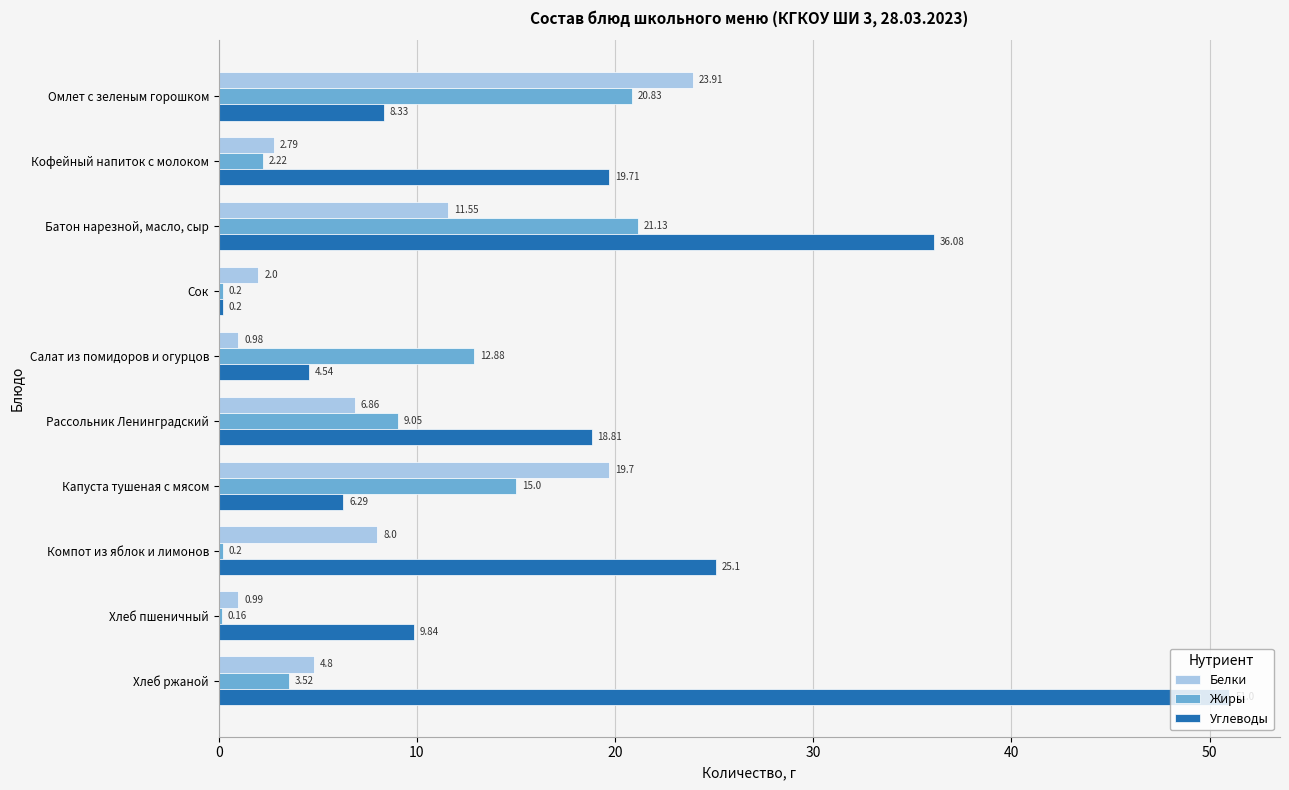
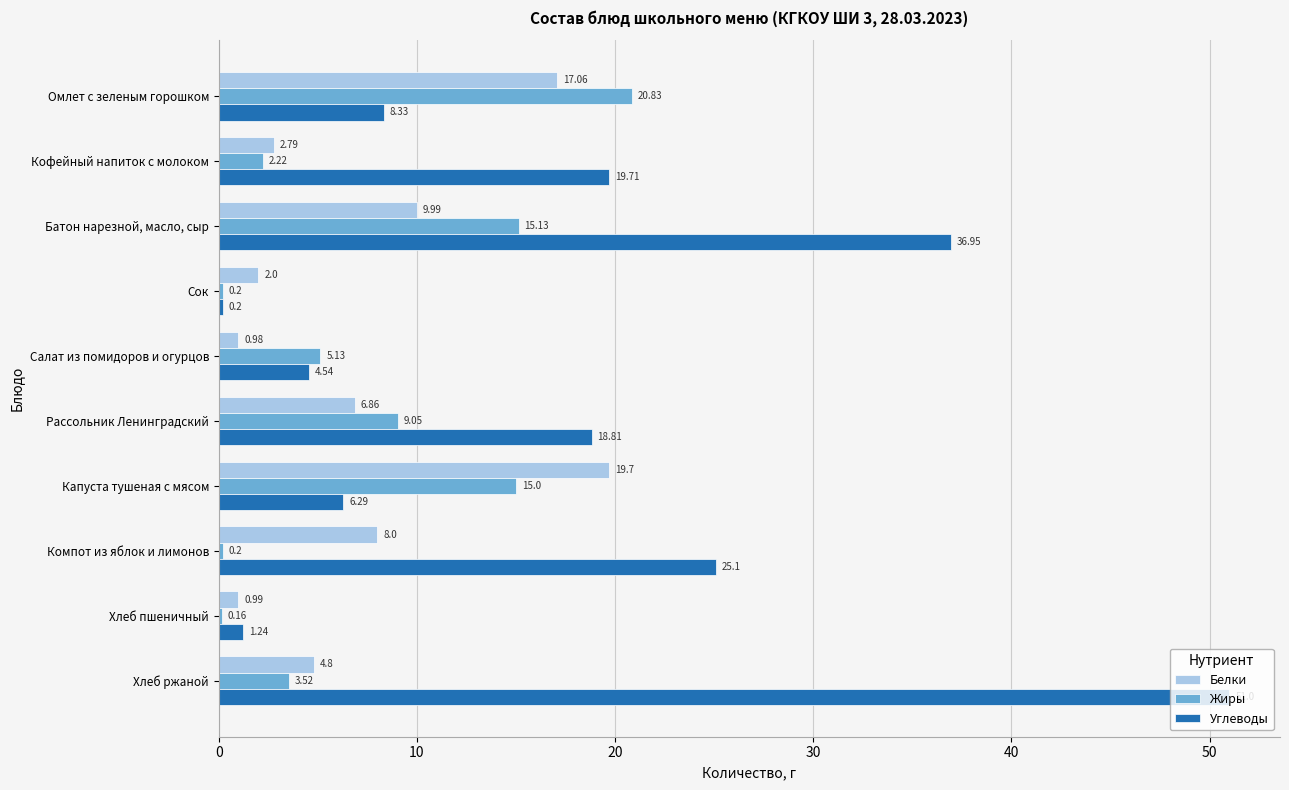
Белки, Омлет с зеленым горошком: 23.91 -> 17.06
Белки, Батон нарезной, масло, сыр: 11.55 -> 9.99
Жиры, Батон нарезной, масло, сыр: 21.13 -> 15.13
Углеводы, Батон нарезной, масло, сыр: 36.08 -> 36.95
Жиры, Салат из помидоров и огурцов: 12.88 -> 5.13
Углеводы, Хлеб пшеничный: 9.84 -> 1.24
